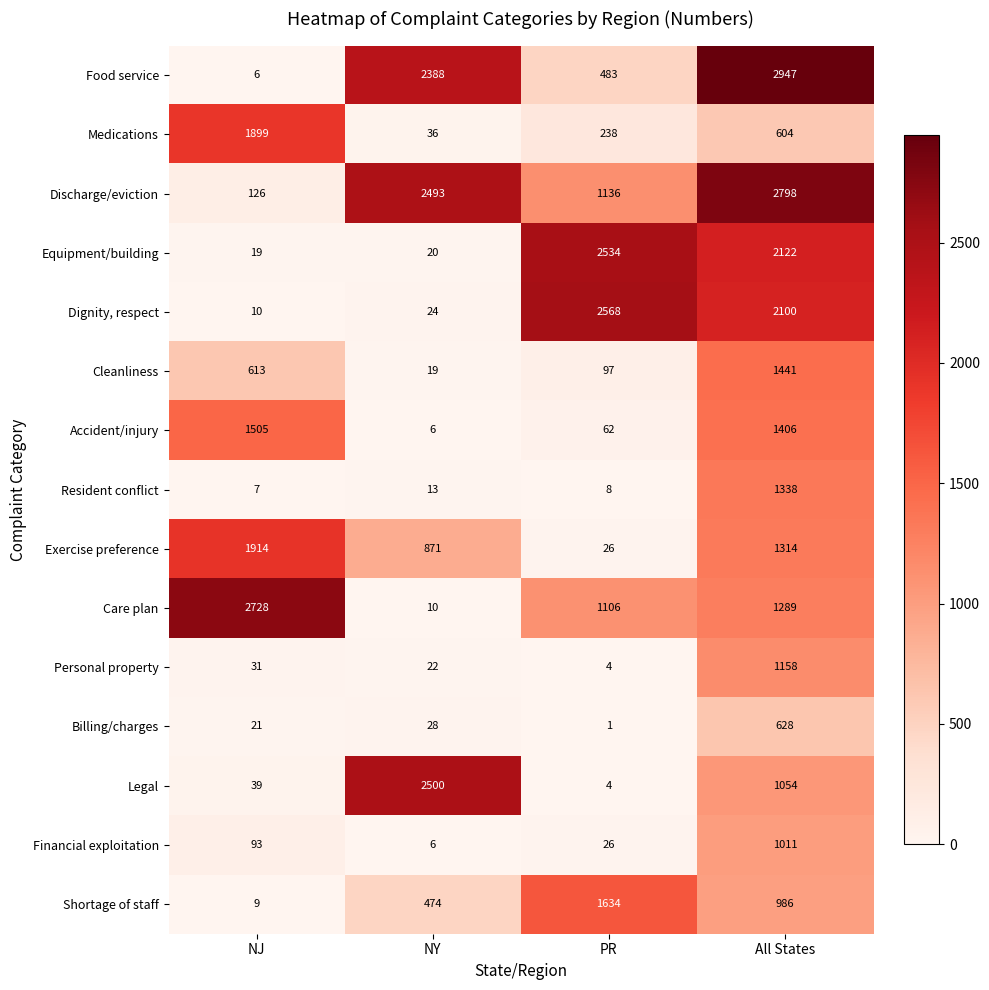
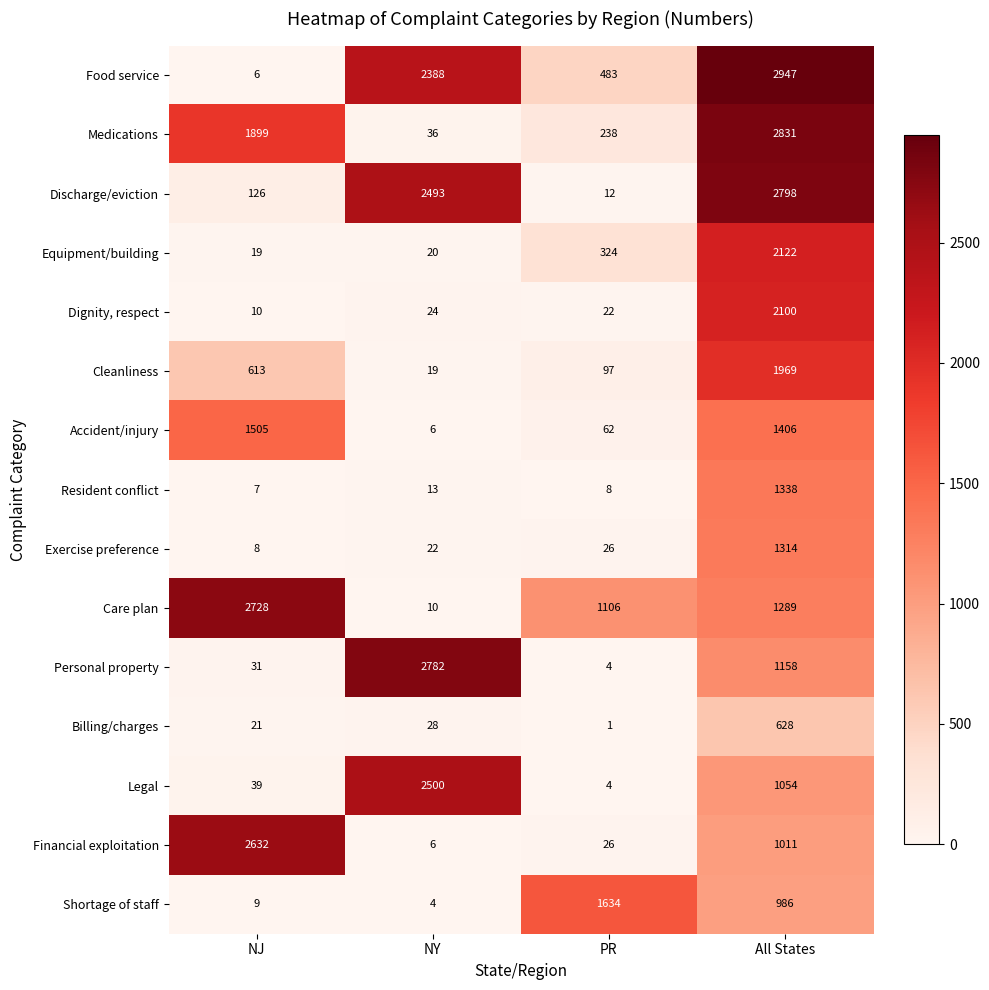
Medications, All States: 604 -> 2831
Discharge/eviction, PR: 1136 -> 12
Equipment/building, PR: 2534 -> 324
Dignity, respect, PR: 2568 -> 22
Cleanliness, All States: 1441 -> 1969
Exercise preference, NJ: 1914 -> 8
Exercise preference, NY: 871 -> 22
Personal property, NY: 22 -> 2782
Financial exploitation, NJ: 93 -> 2632
Shortage of staff, NY: 474 -> 4
